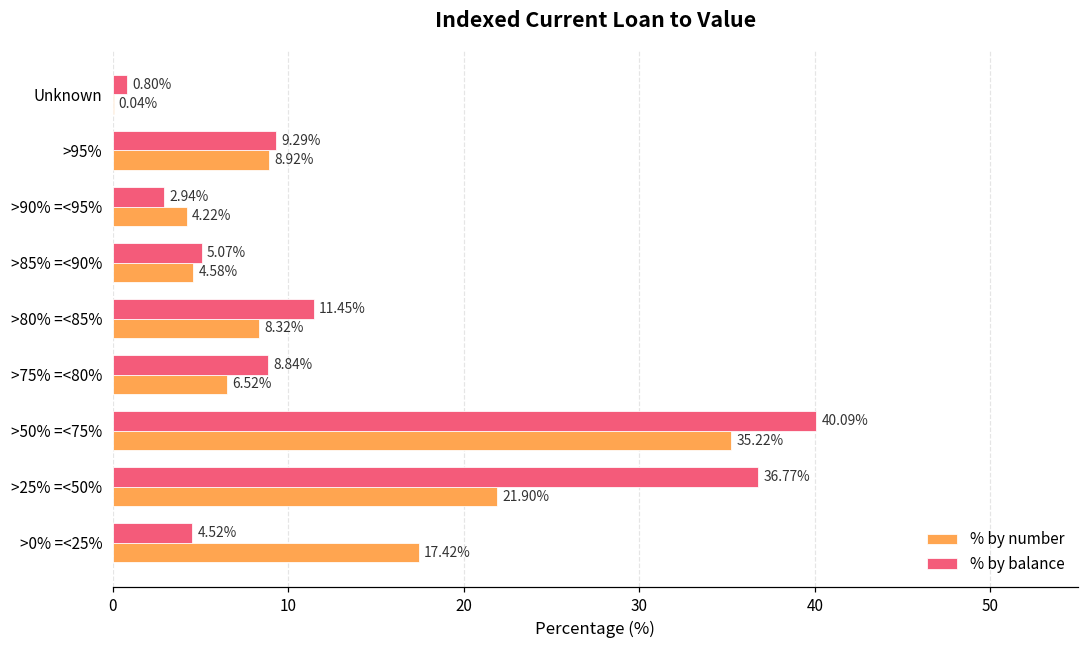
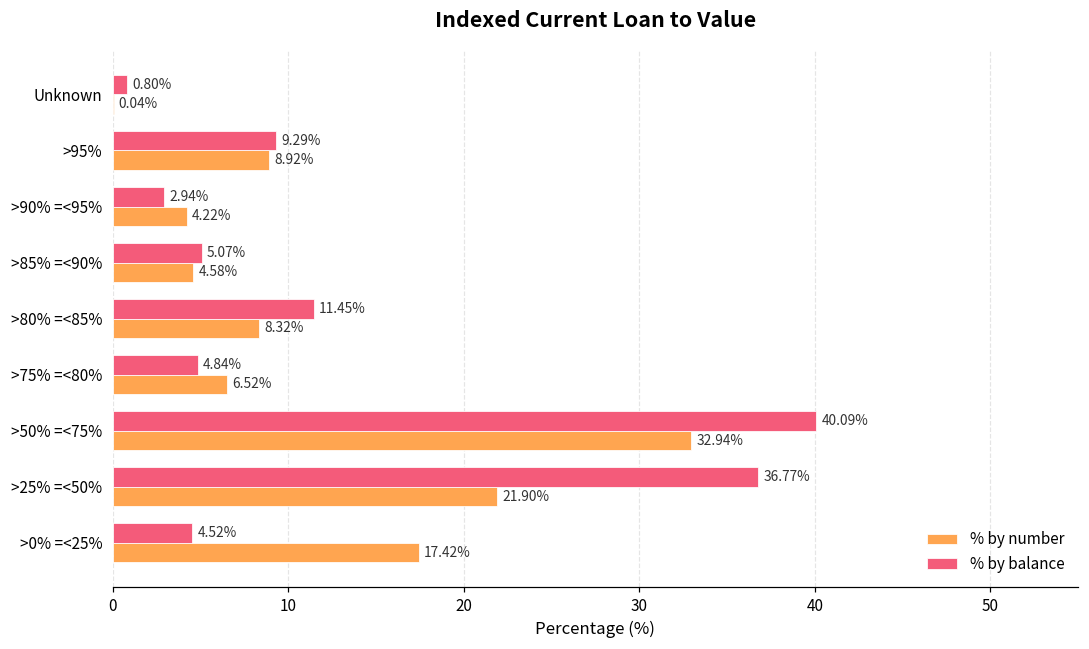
% by balance, >75% =<80%: 8.84% -> 4.84%
% by number, >50% =<75%: 35.22% -> 32.94%
